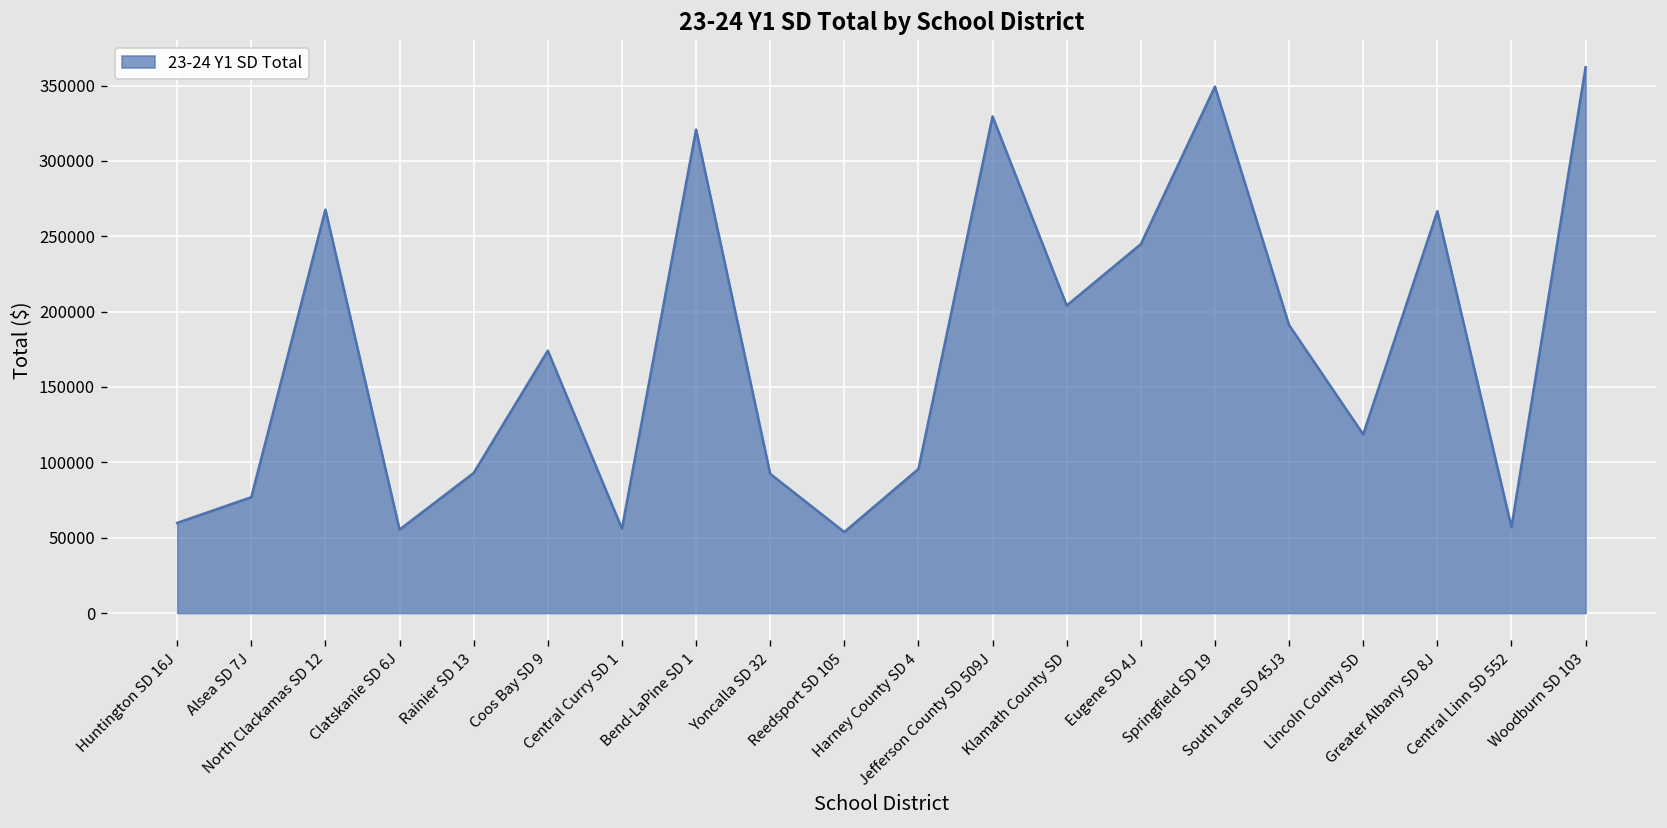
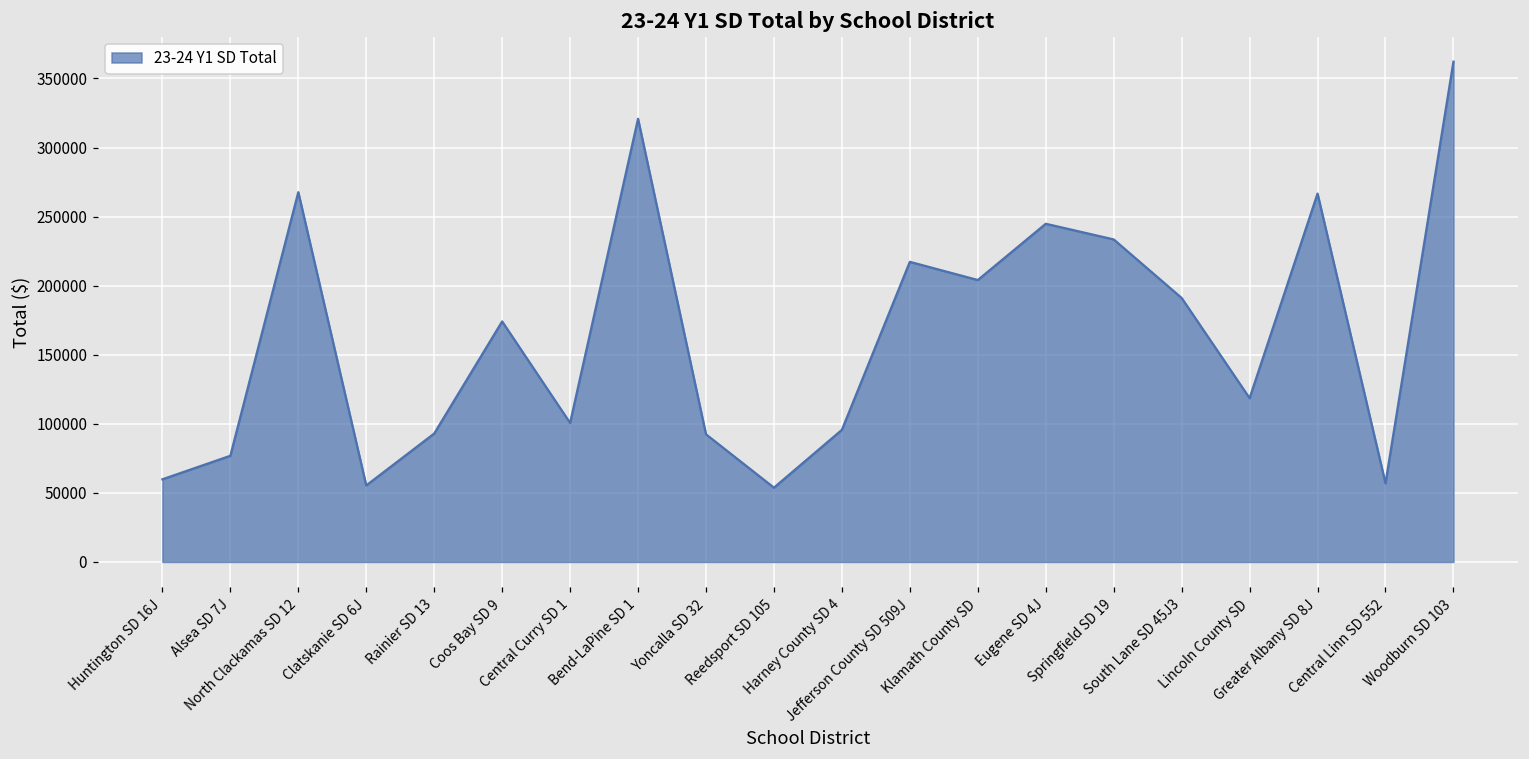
Central Curry SD 1: 56000 -> 101000
Jefferson County SD 509J: 330000 -> 217000
Springfield SD 19: 349000 -> 233000
